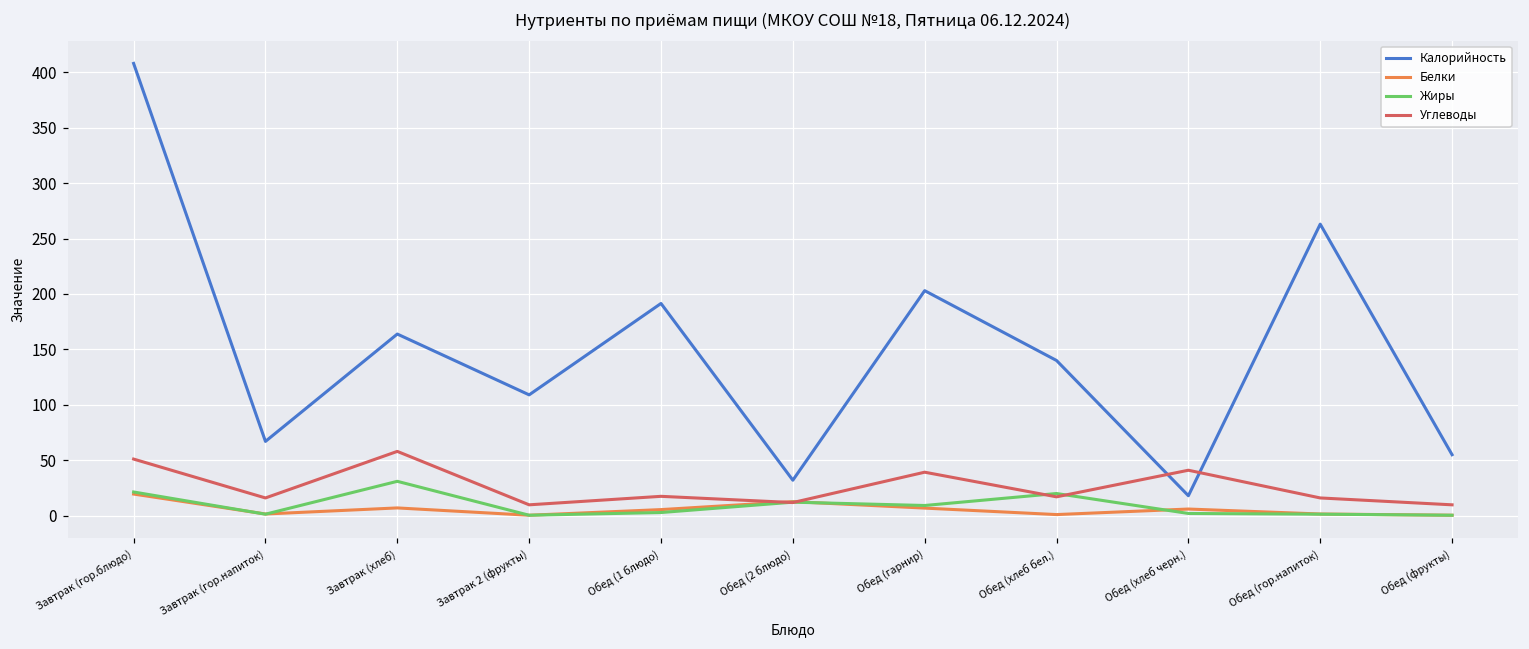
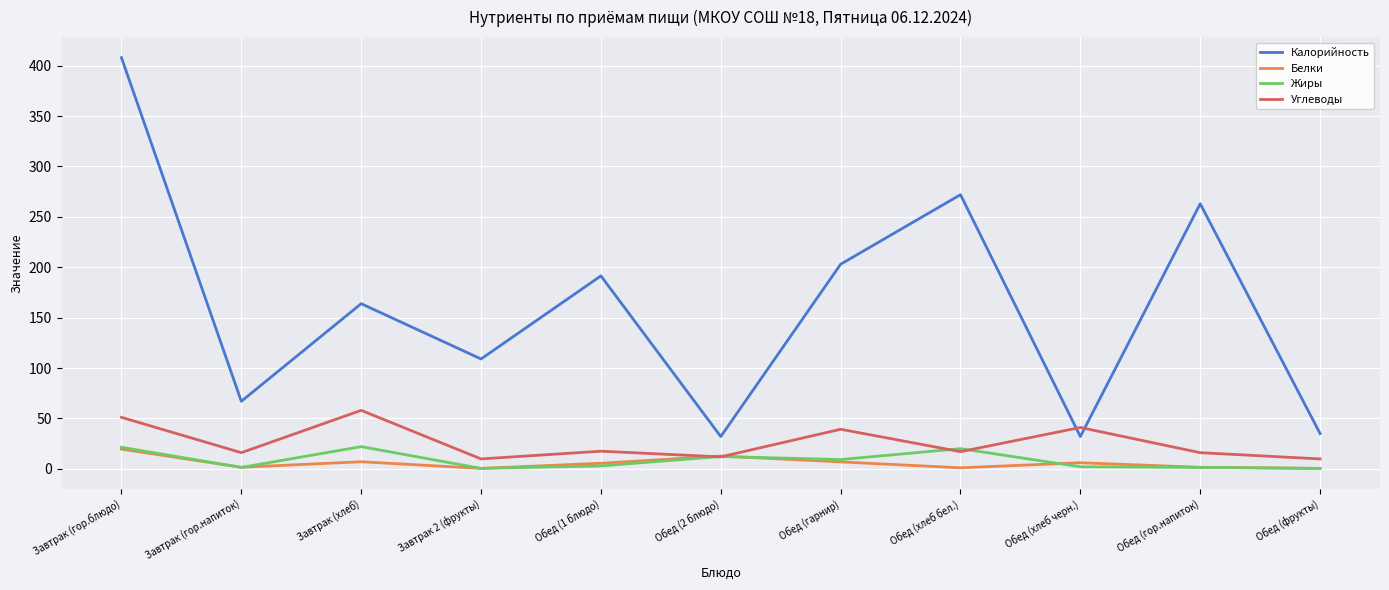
Жиры, Завтрак (хлеб): 31 -> 22
Калорийность, Обед (хлеб бел.): 140 -> 272
Калорийность, Обед (хлеб черн.): 18 -> 32
Калорийность, Обед (фрукты): 55 -> 35
